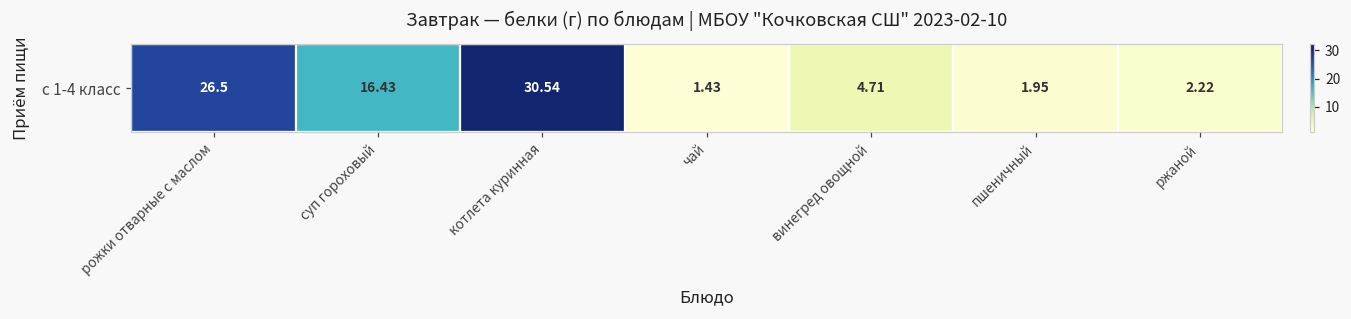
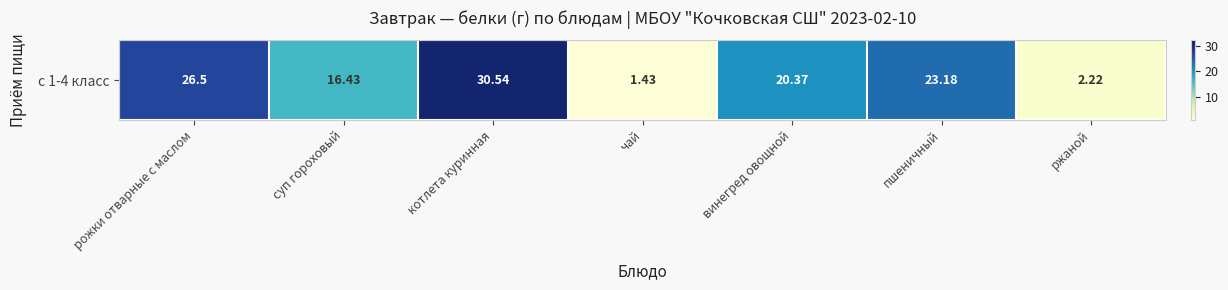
с 1-4 класс, винегред овощной: 4.71 -> 20.37
с 1-4 класс, пшеничный: 1.95 -> 23.18
